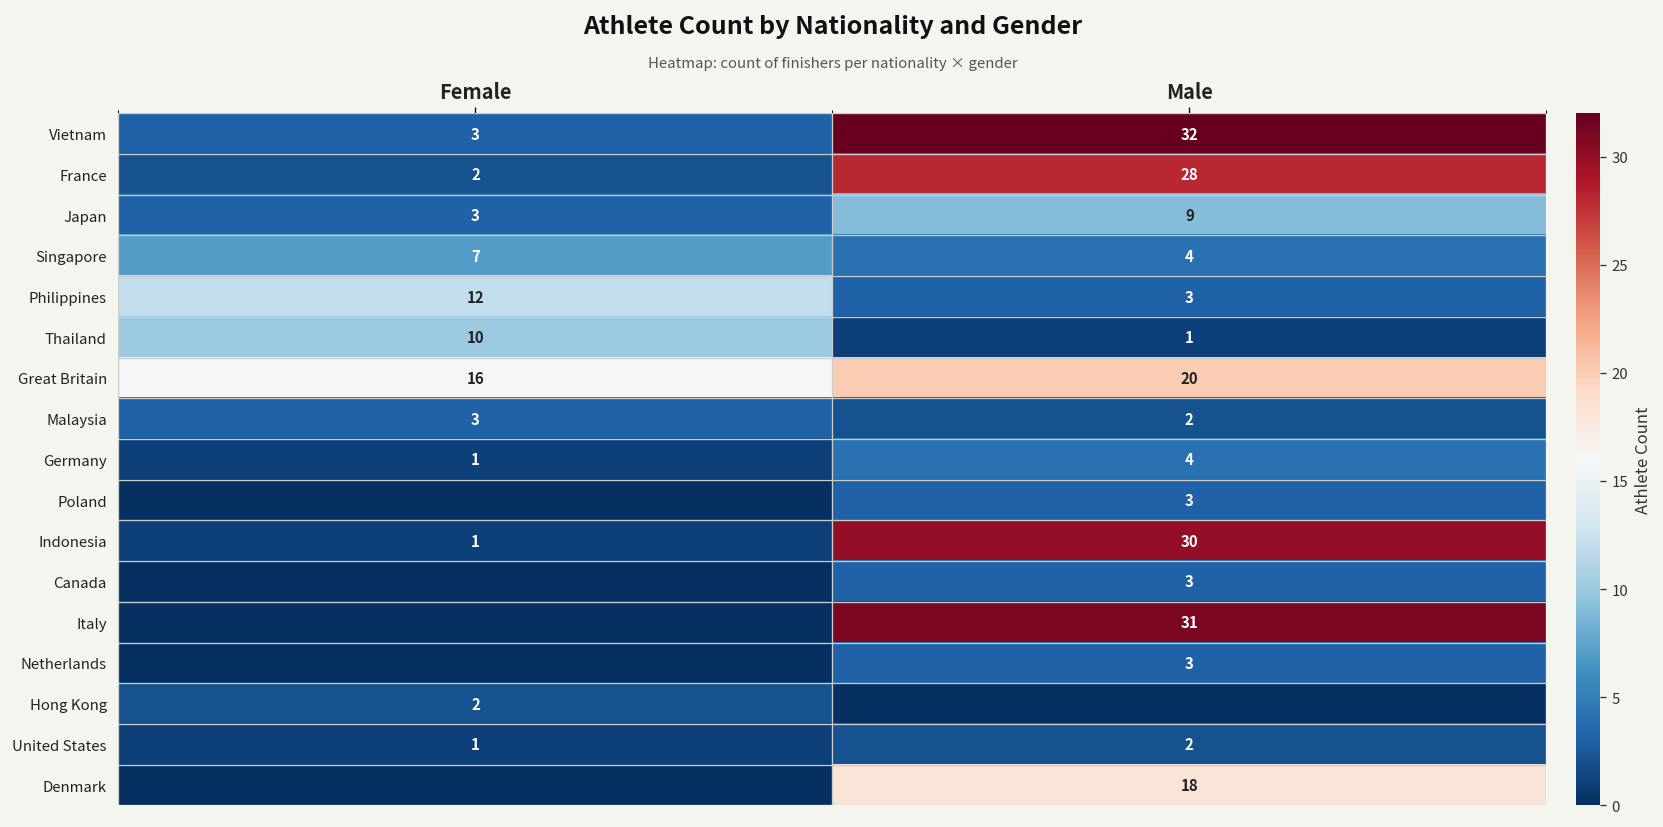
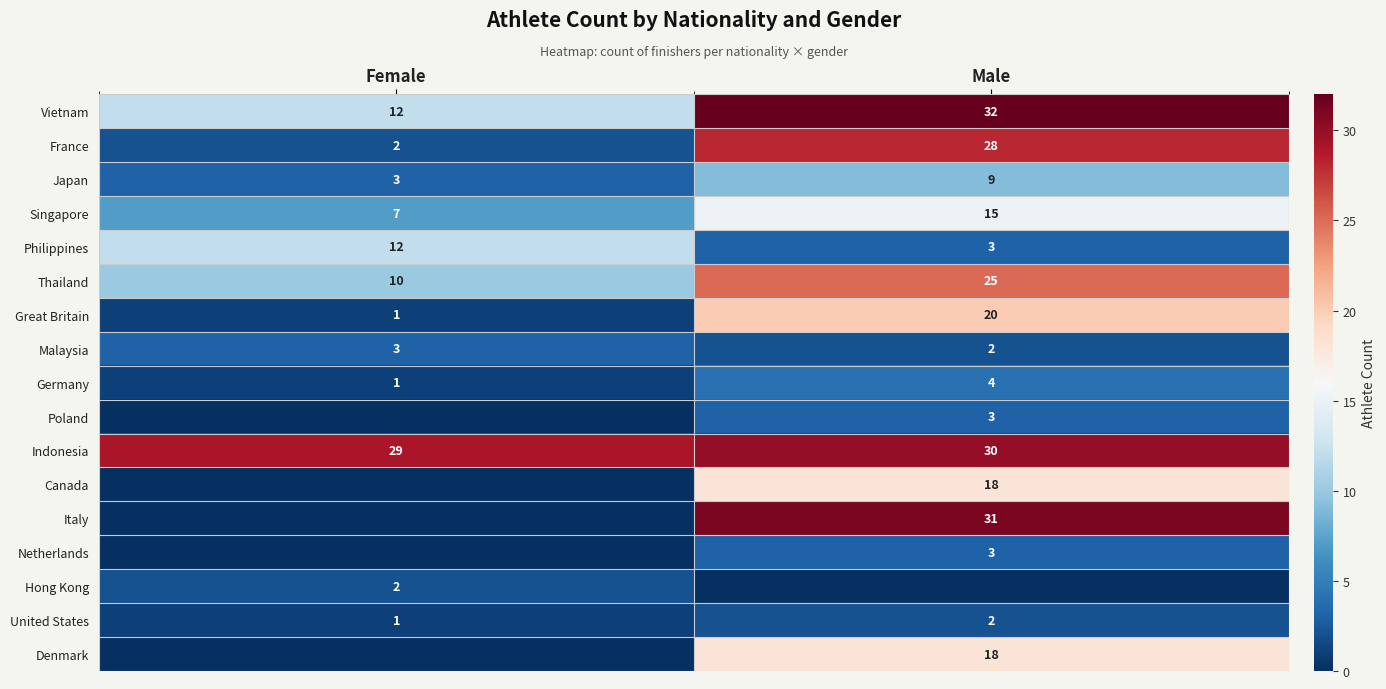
Vietnam, Female: 3 -> 12
Singapore, Male: 4 -> 15
Thailand, Male: 1 -> 25
Great Britain, Female: 16 -> 1
Indonesia, Female: 1 -> 29
Canada, Male: 3 -> 18
